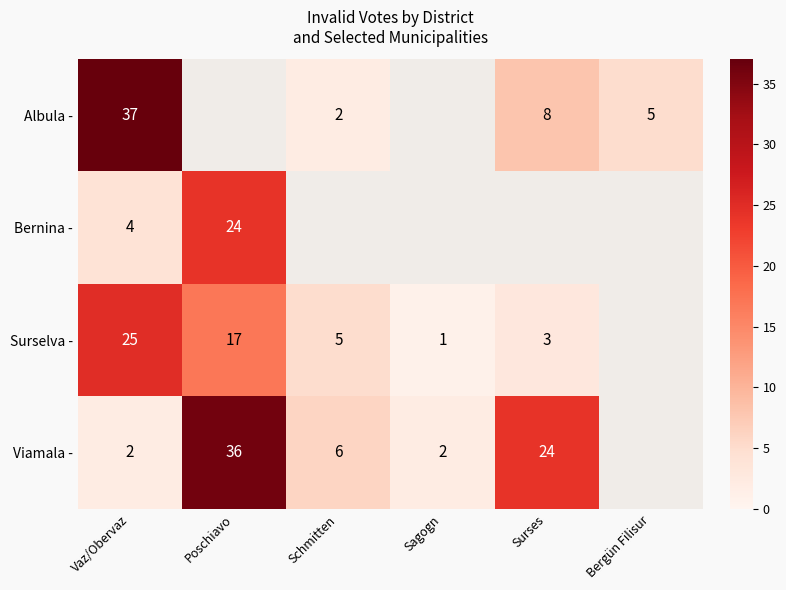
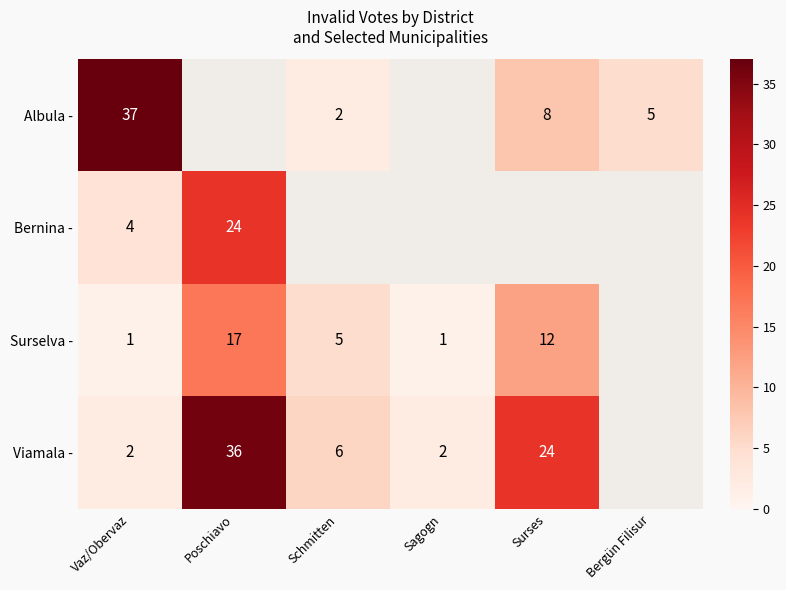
Surselva -, Vaz/Obervaz: 25 -> 1
Surselva -, Surses: 3 -> 12
